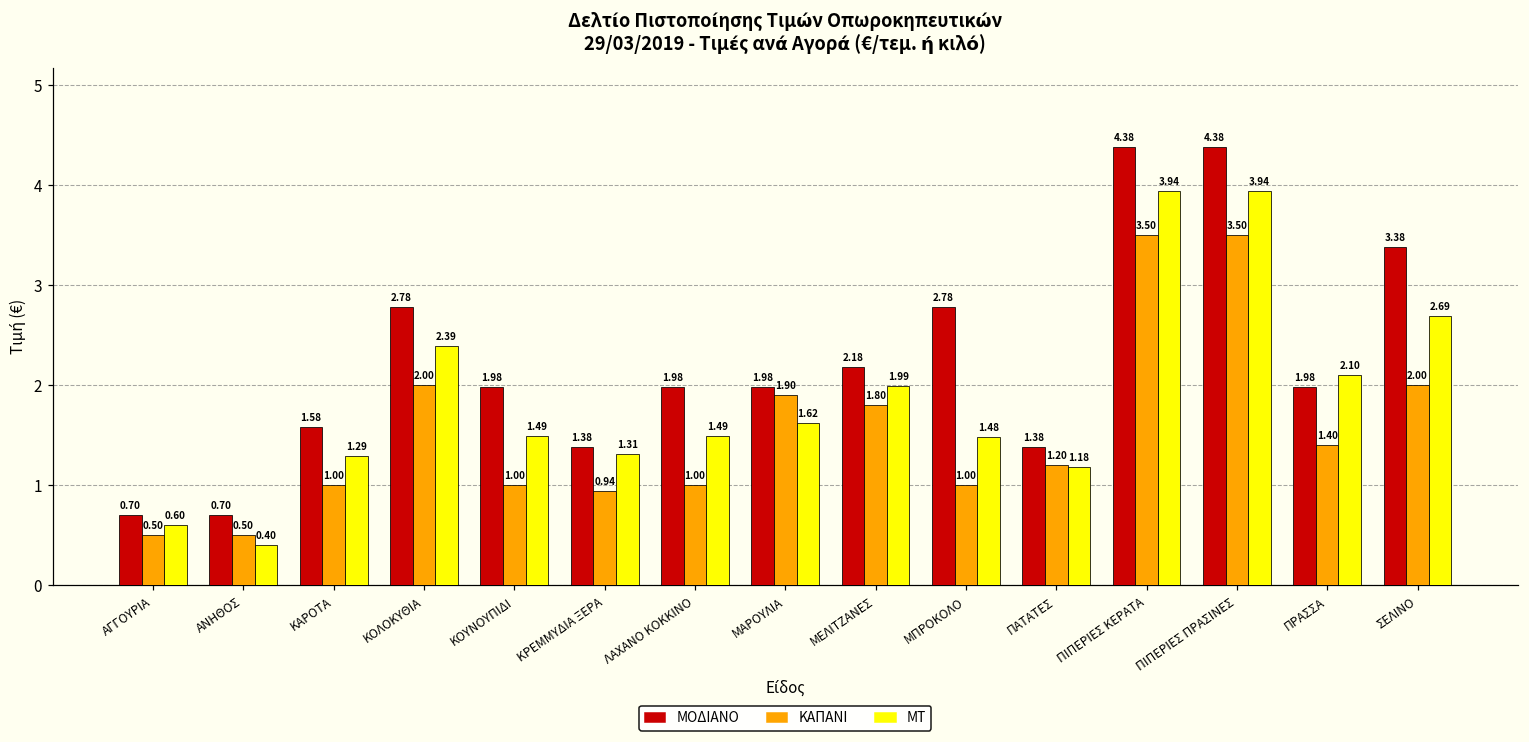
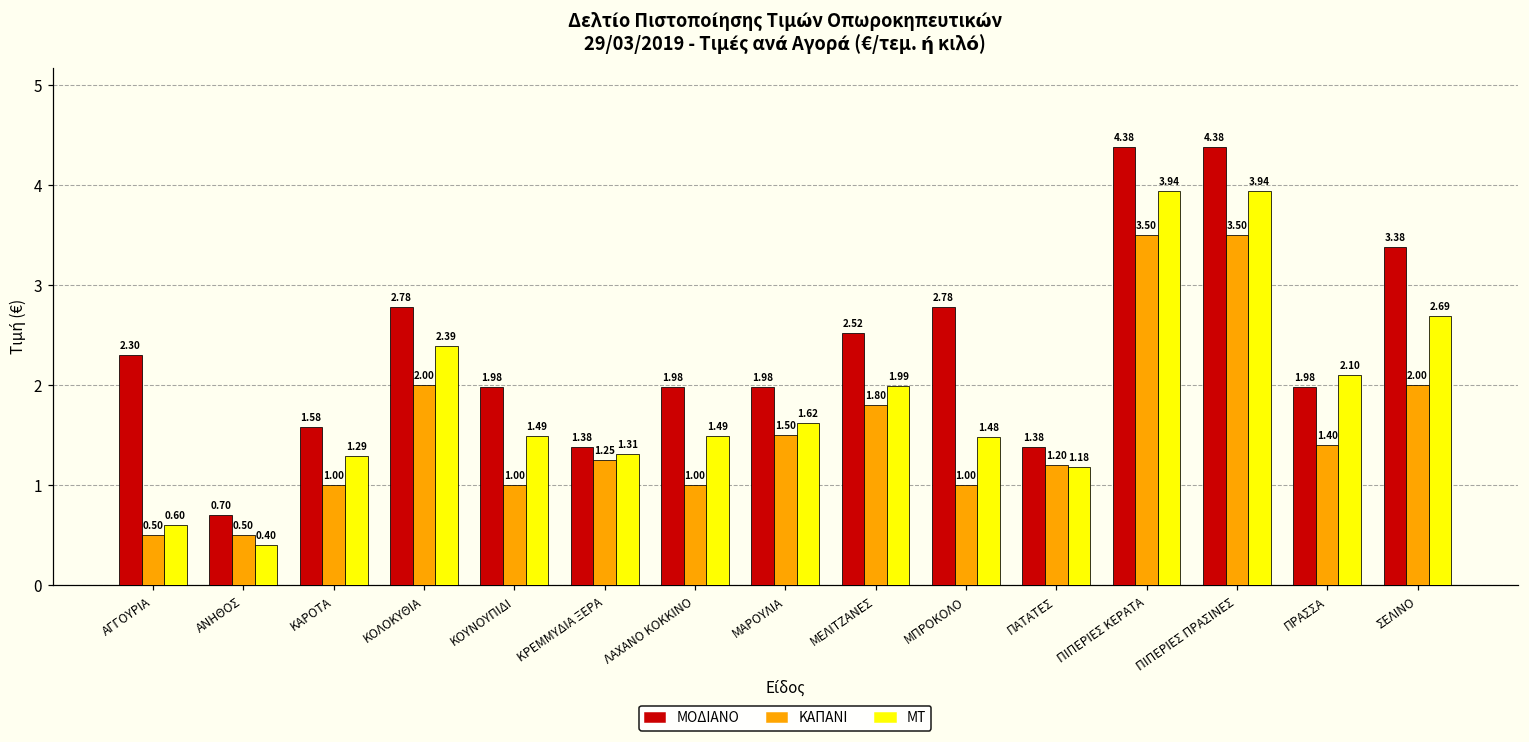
ΜΟΔΙΑΝΟ, ΑΓΓΟΥΡΙΑ: 0.70 -> 2.30
ΚΑΠΑΝΙ, ΚΡΕΜΜΥΔΙΑ ΞΕΡΑ: 0.94 -> 1.25
ΚΑΠΑΝΙ, ΜΑΡΟΥΛΙΑ: 1.90 -> 1.50
ΜΟΔΙΑΝΟ, ΜΕΛΙΤΖΑΝΕΣ: 2.18 -> 2.52
